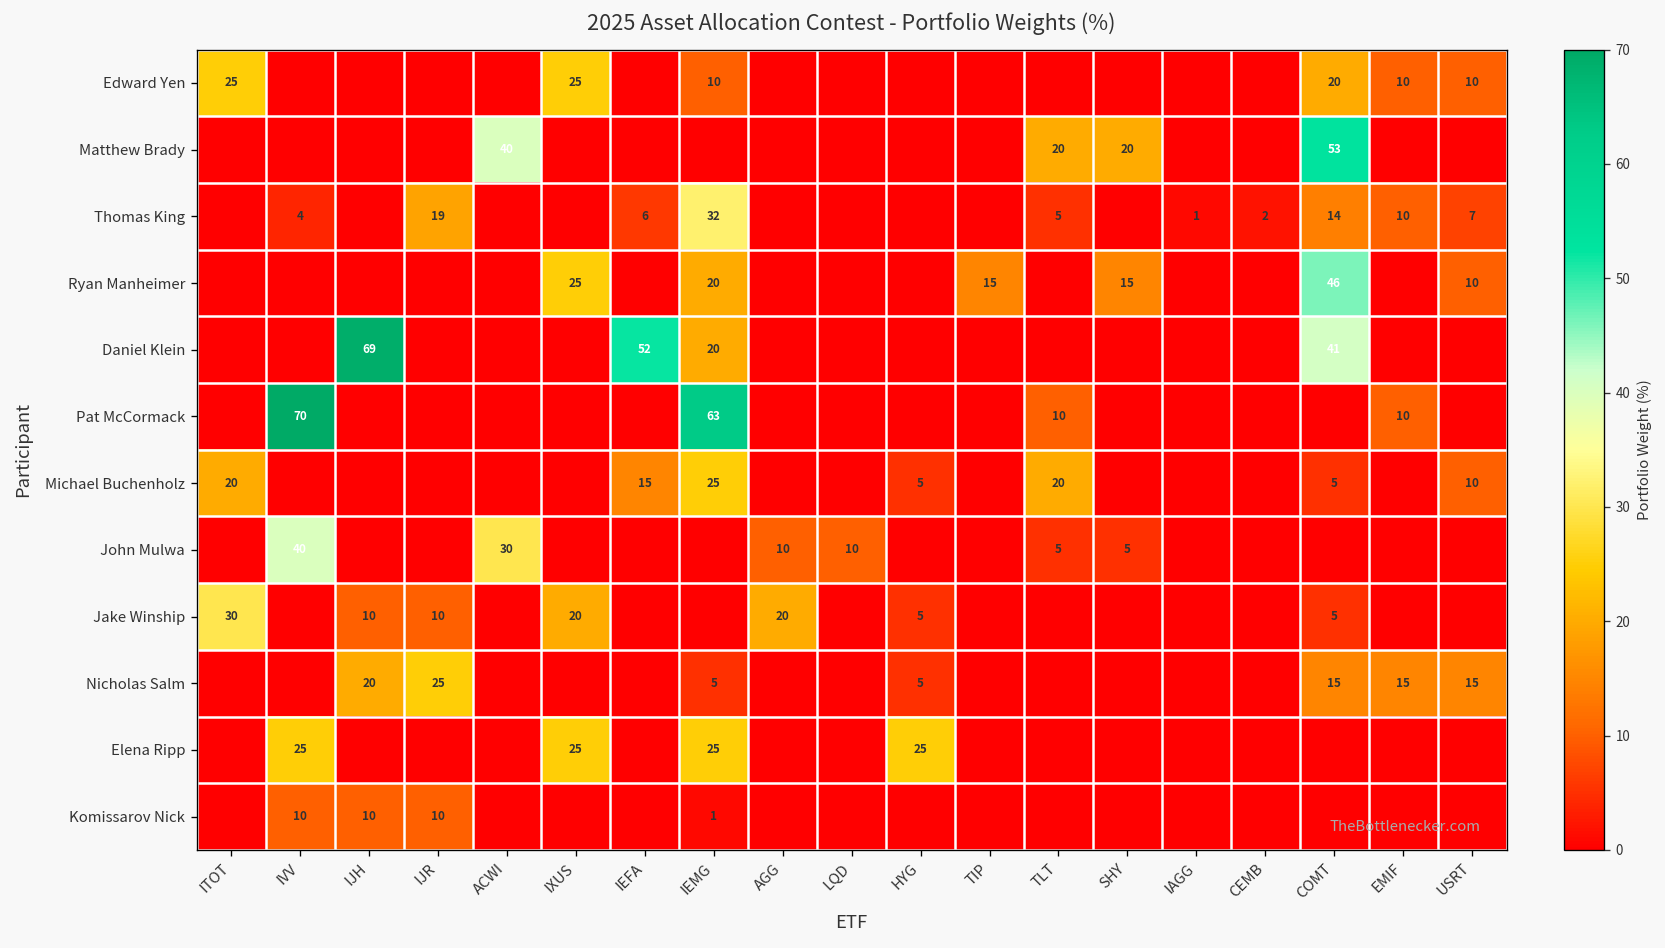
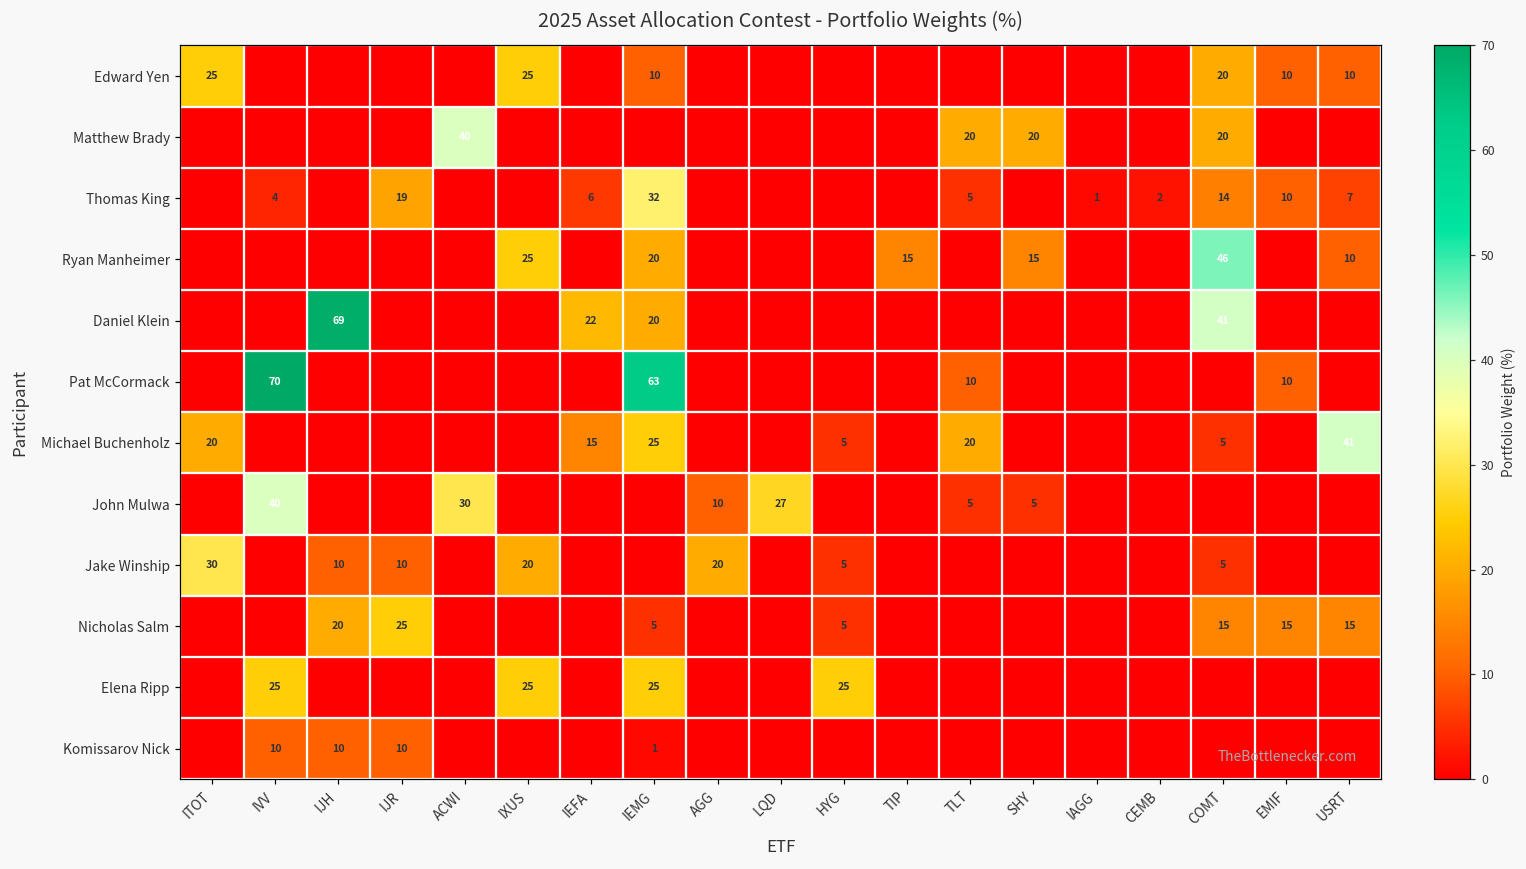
Matthew Brady, COMT: 53 -> 20
Daniel Klein, IEFA: 52 -> 22
Michael Buchenholz, USRT: 10 -> 41
John Mulwa, LQD: 10 -> 27
